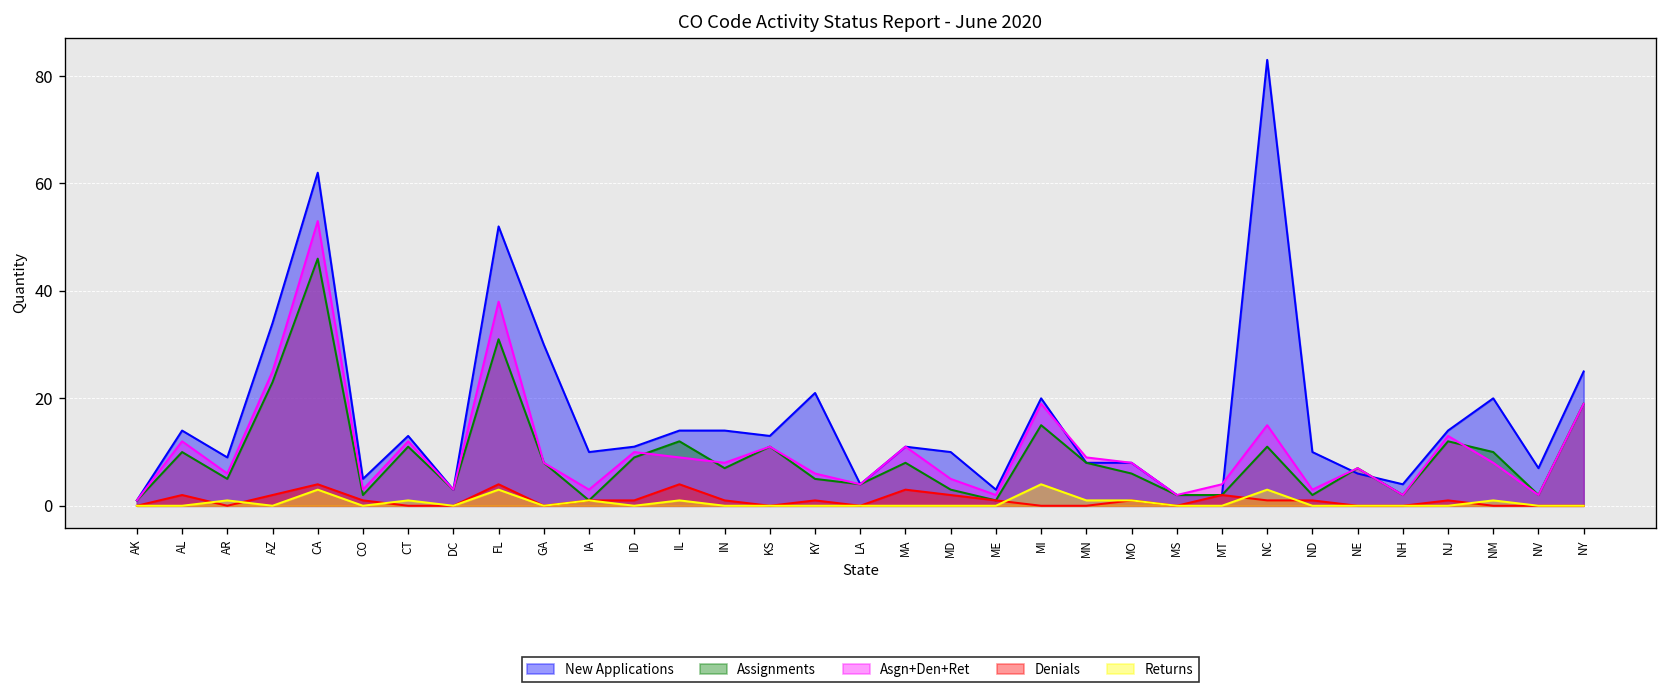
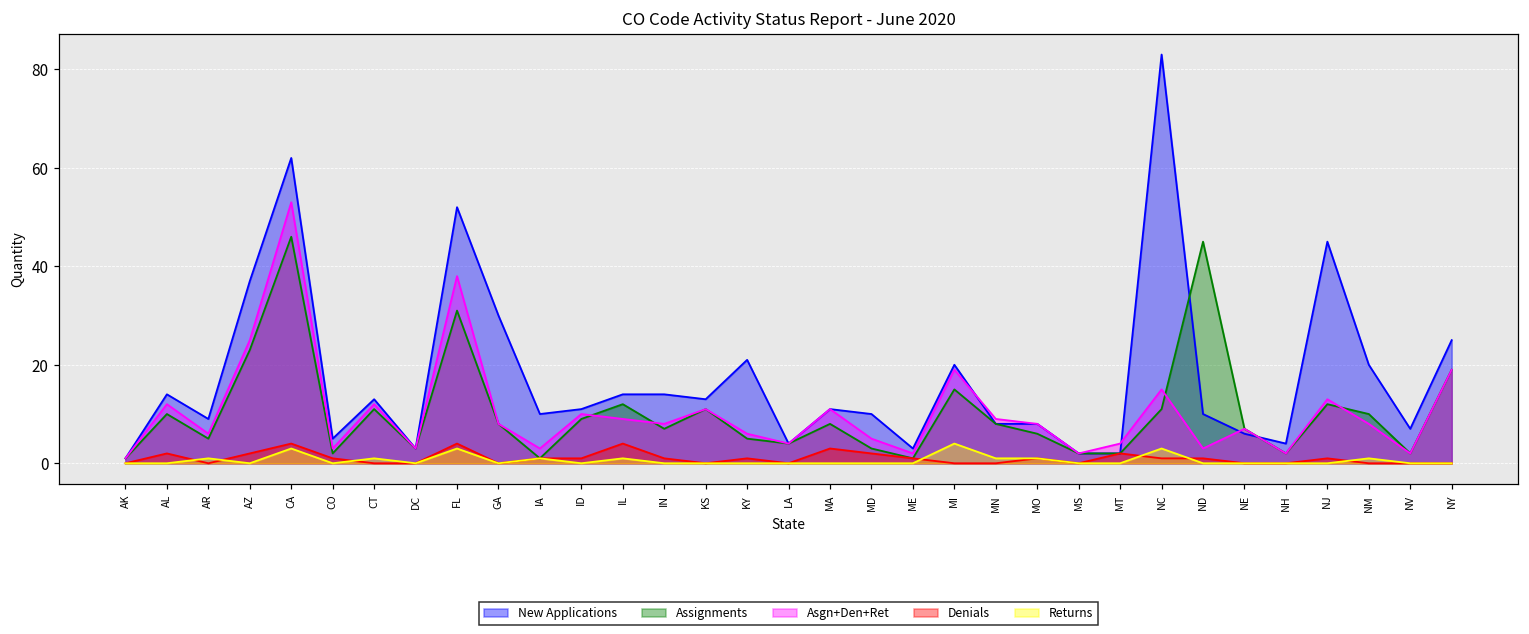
New Applications, AZ: 34 -> 37
Assignments, ND: 2 -> 45
New Applications, NJ: 14 -> 45
